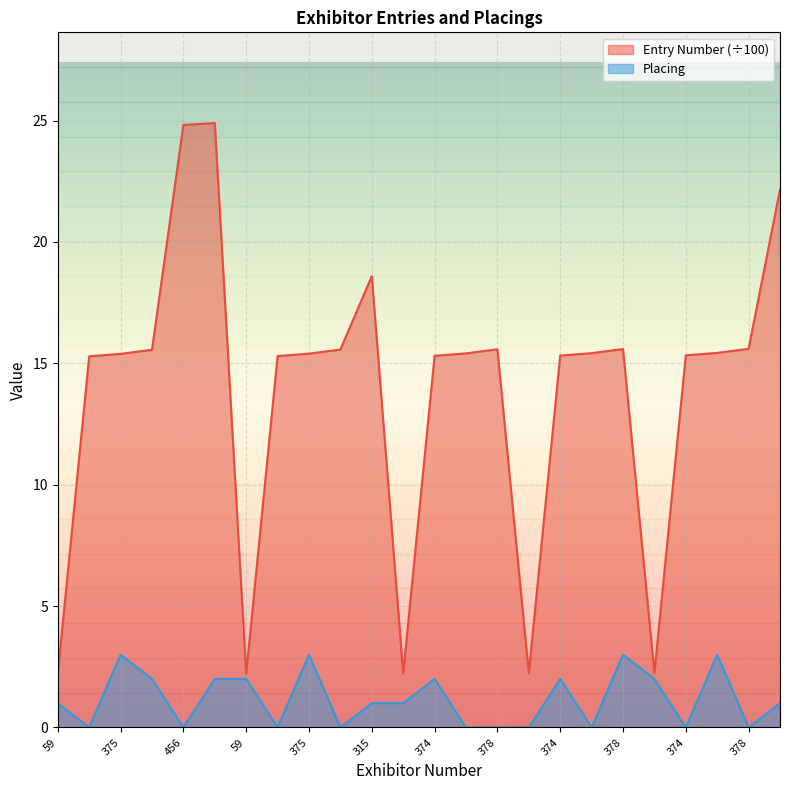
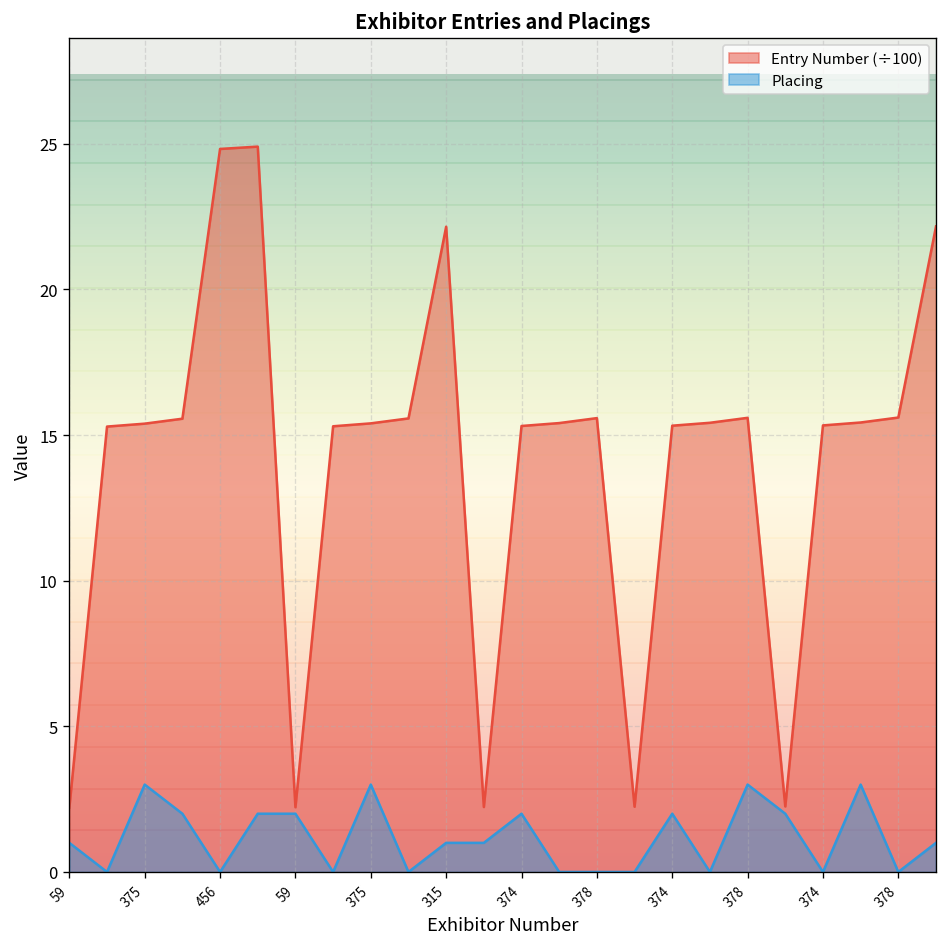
Entry Number (÷100), 315: 18.6 -> 22.2
